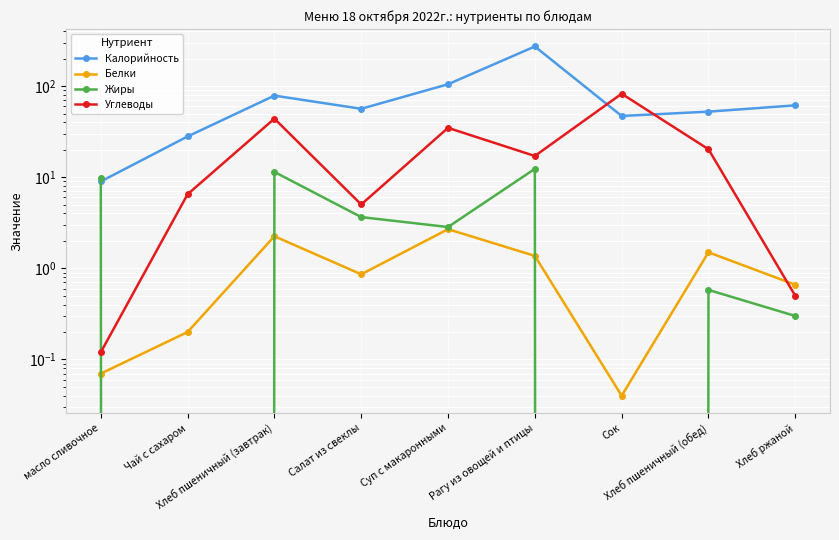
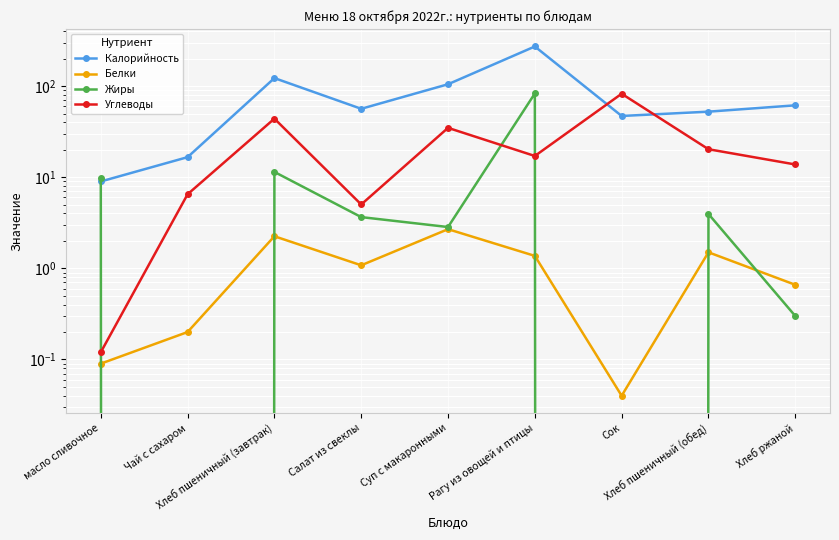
Белки, масло сливочное: 0.07 -> 0.09
Калорийность, Чай с сахаром: 28 -> 17
Калорийность, Хлеб пшеничный (завтрак): 80 -> 120
Белки, Салат из свеклы: 0.9 -> 1.1
Жиры, Рагу из овощей и птицы: 12 -> 80
Жиры, Хлеб пшеничный (обед): 0.6 -> 4.0
Углеводы, Хлеб ржаной: 0.5 -> 14
